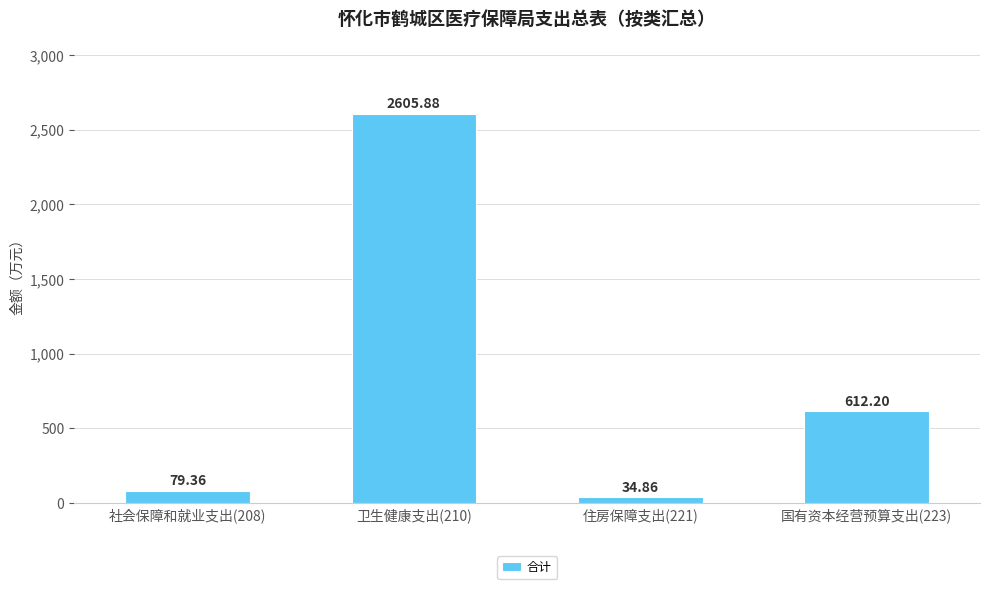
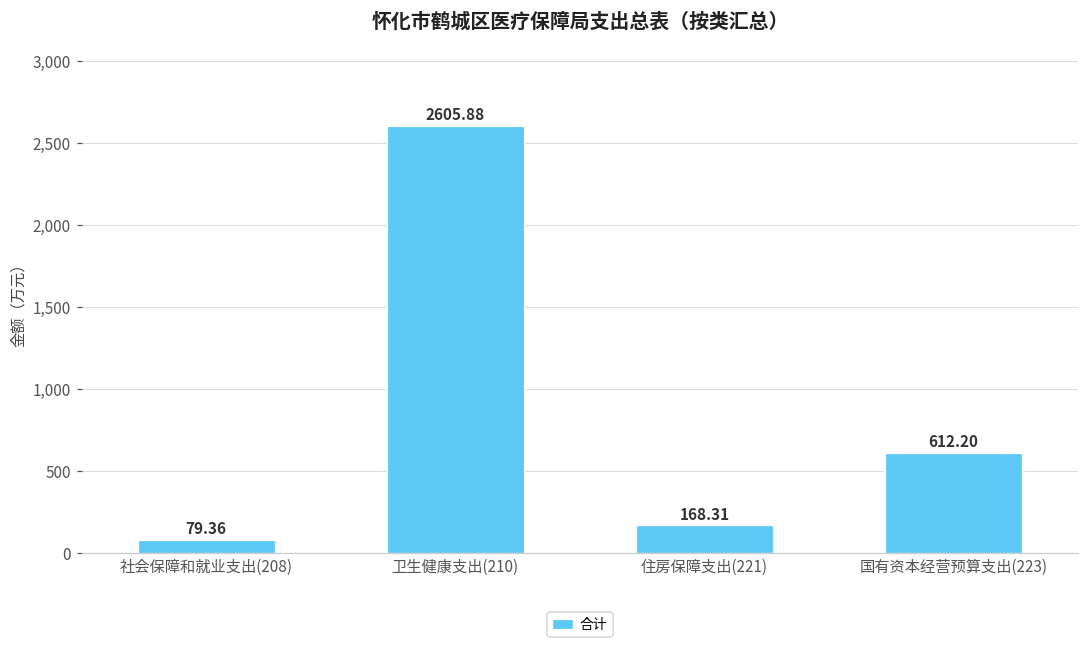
住房保障支出(221): 34.86 -> 168.31
